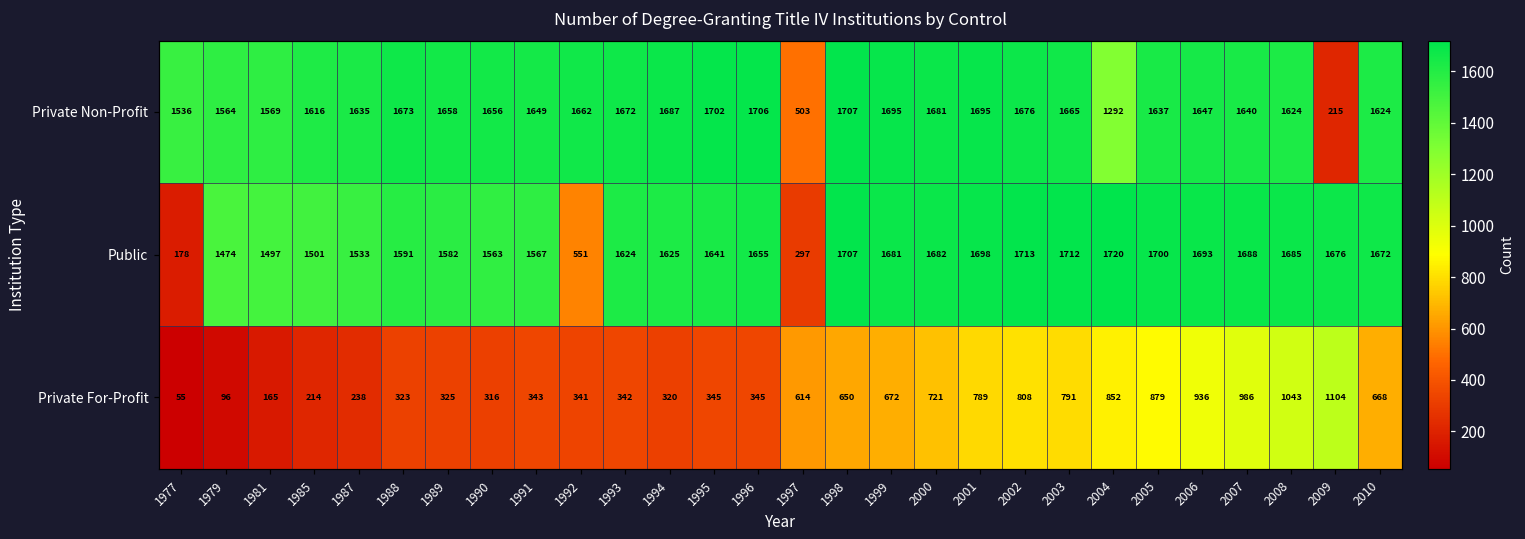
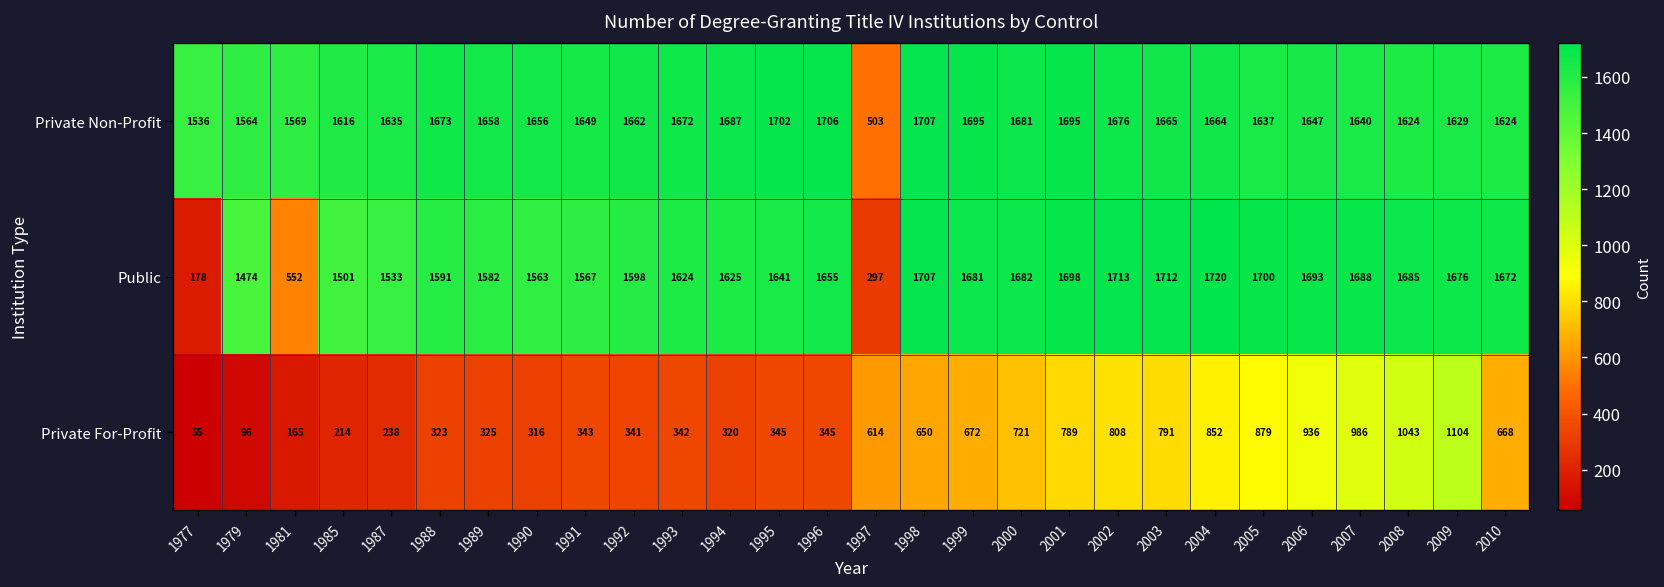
Private Non-Profit, 2004: 1292 -> 1664
Private Non-Profit, 2009: 215 -> 1629
Public, 1981: 1497 -> 552
Public, 1992: 551 -> 1598
